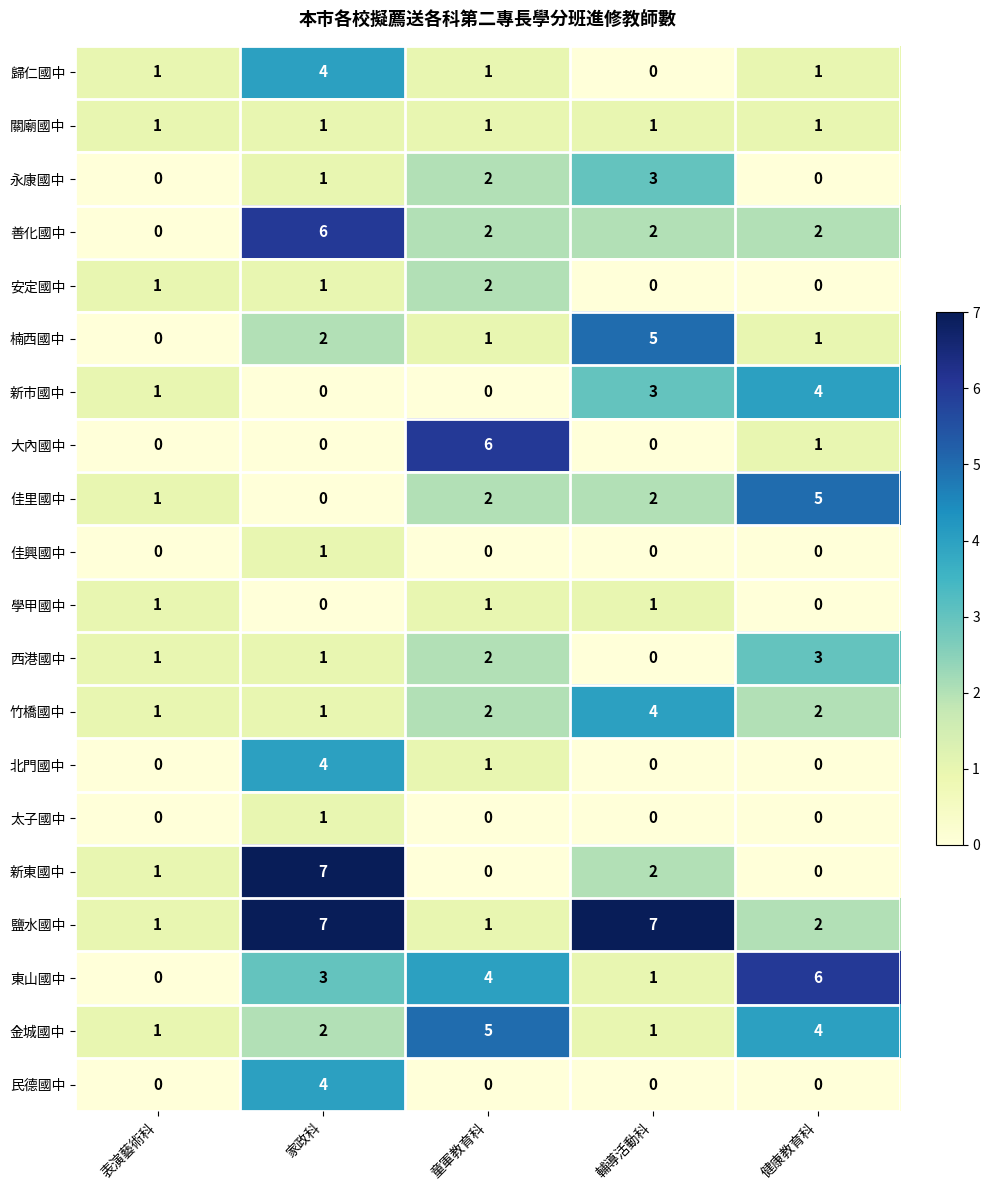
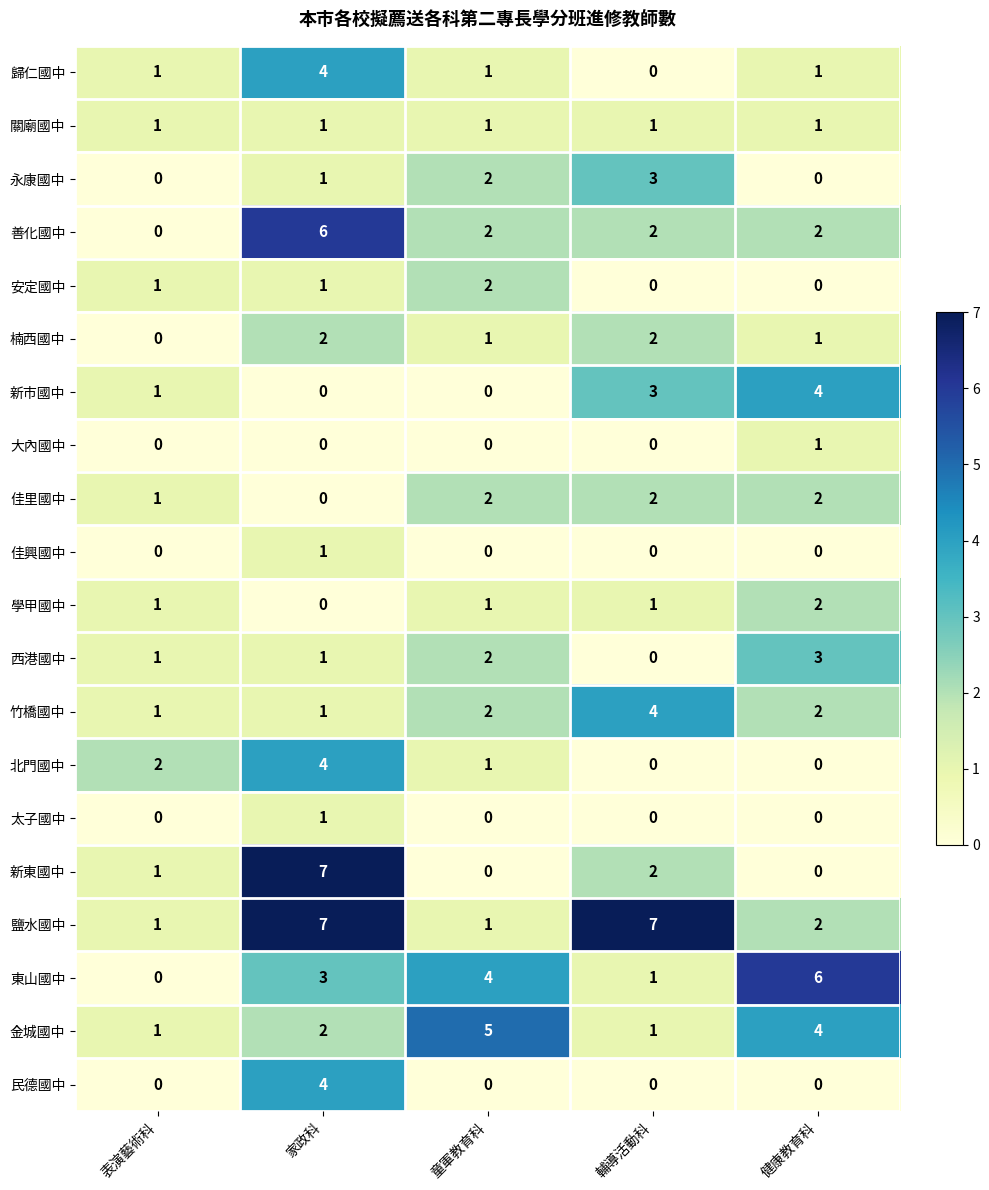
楠西國中, 輔導活動科: 5 -> 2
大內國中, 童軍教育科: 6 -> 0
佳里國中, 健康教育科: 5 -> 2
學甲國中, 健康教育科: 0 -> 2
北門國中, 表演藝術科: 0 -> 2
